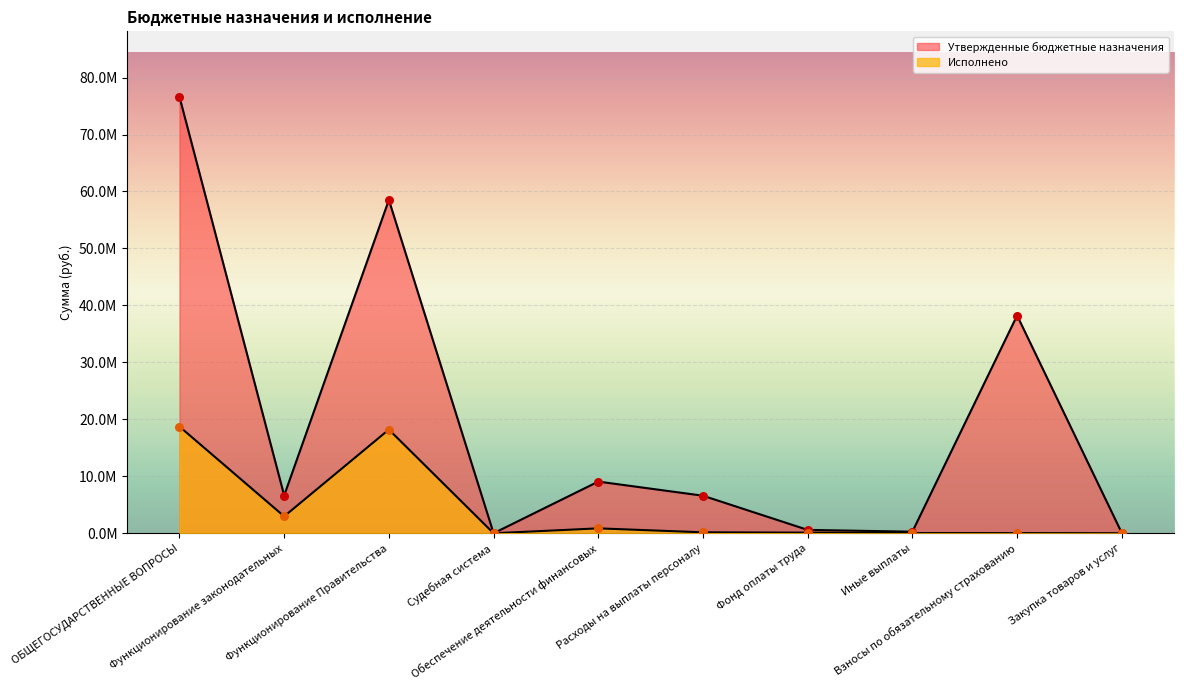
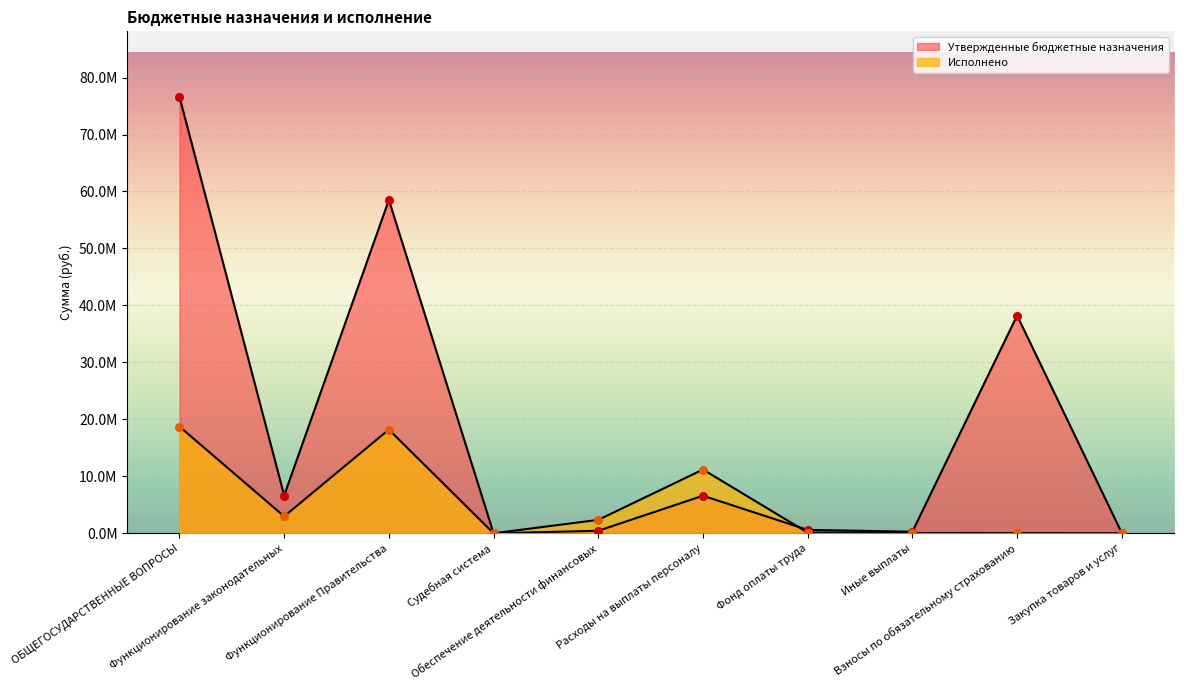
Утвержденные бюджетные назначения, Обеспечение деятельности финансовых: 9000000 -> 0
Исполнено, Обеспечение деятельности финансовых: 1000000 -> 2000000
Исполнено, Расходы на выплаты персоналу: 0 -> 11000000
